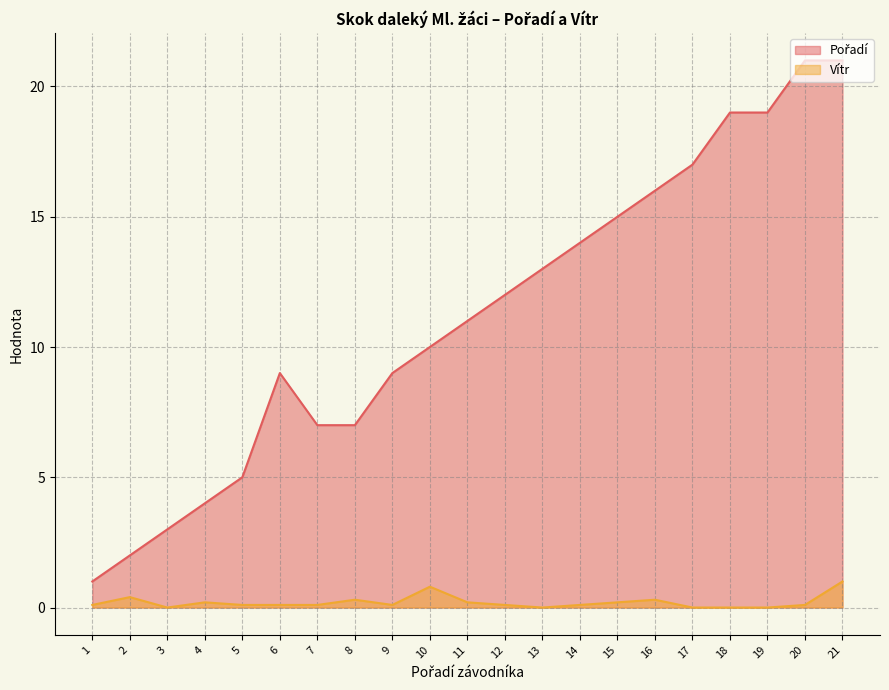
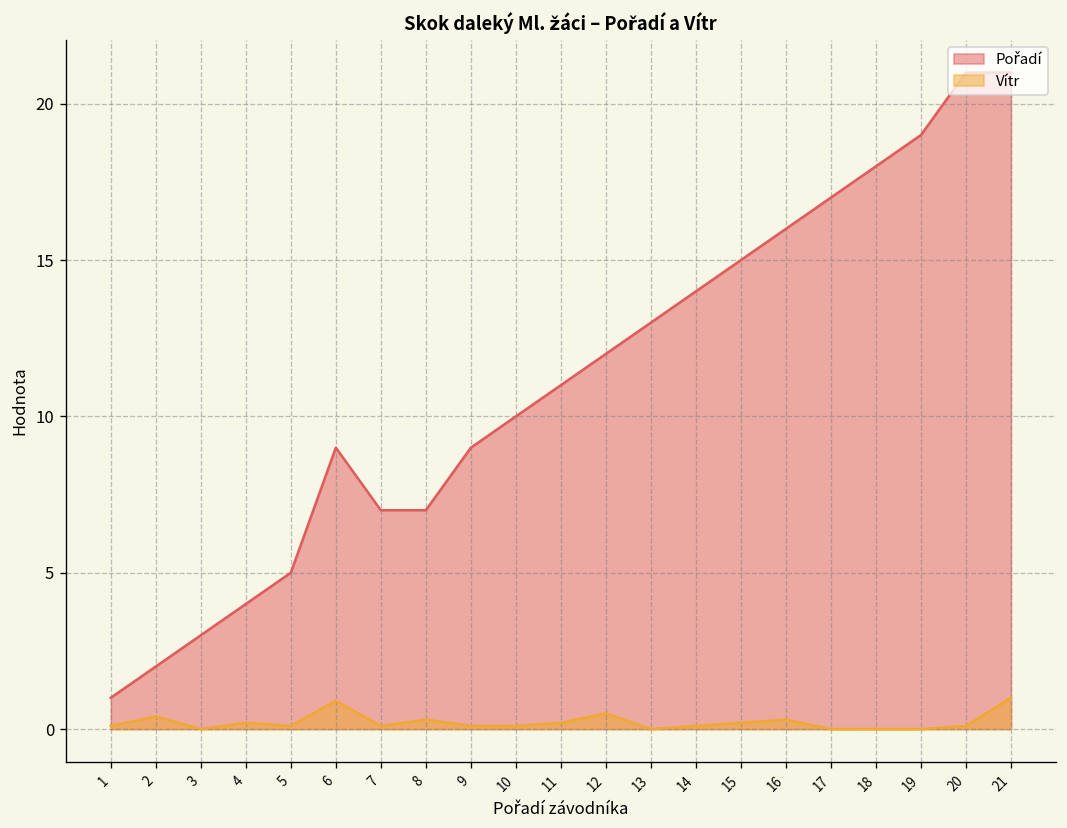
Vítr, 6: 0.1 -> 0.9
Vítr, 10: 0.8 -> 0.1
Vítr, 12: 0.1 -> 0.5
Pořadí, 18: 19 -> 18
